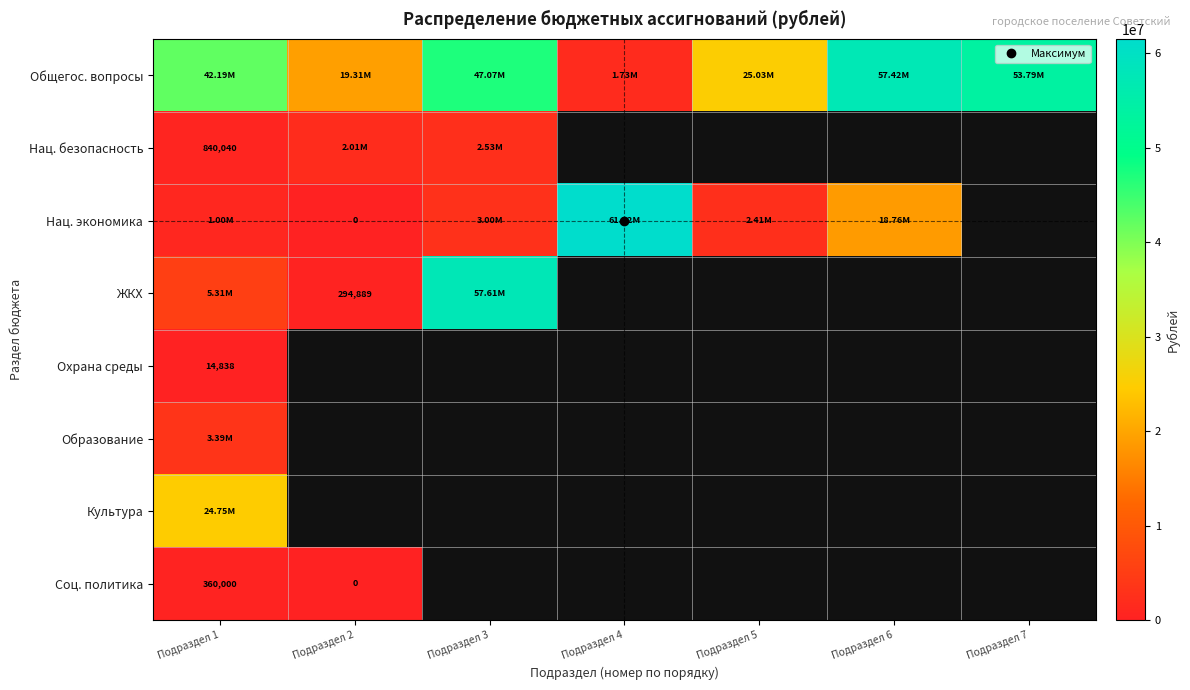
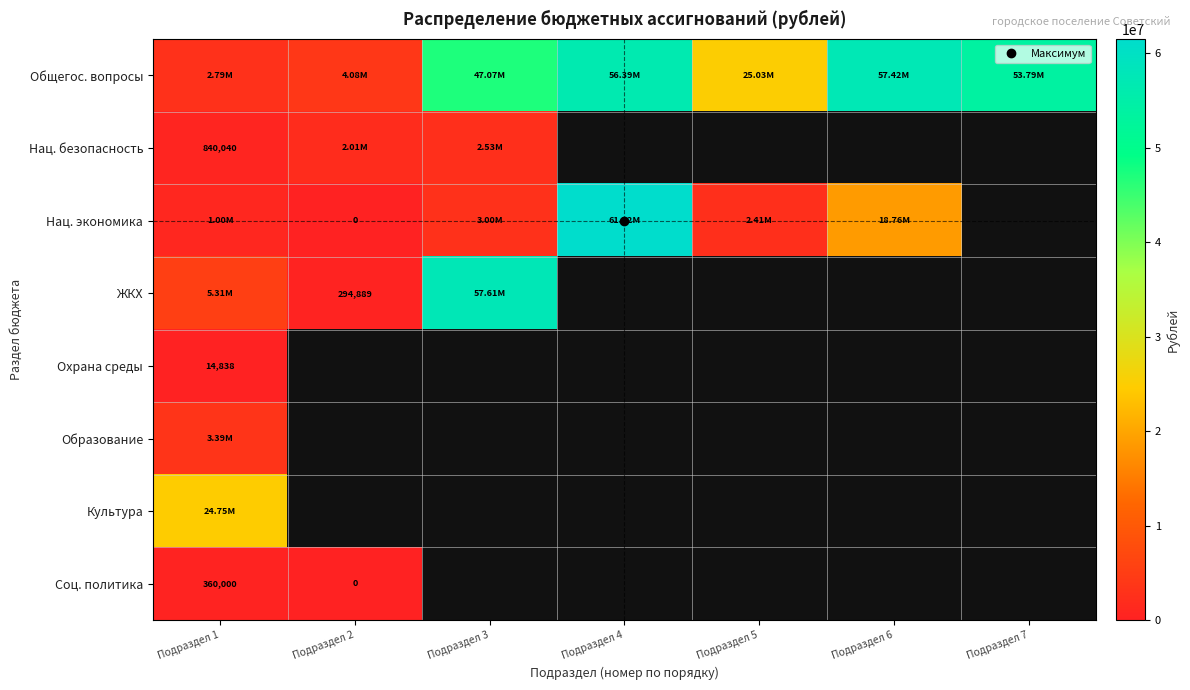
Общегос. вопросы, Подраздел 1: 42.19M -> 2.79M
Общегос. вопросы, Подраздел 2: 19.31M -> 4.08M
Общегос. вопросы, Подраздел 4: 1.73M -> 56.39M
